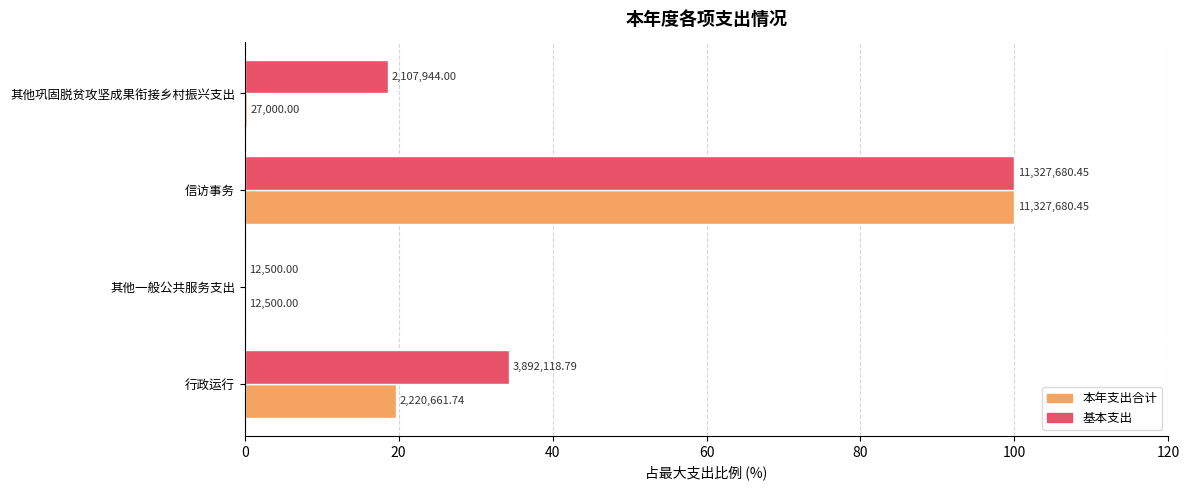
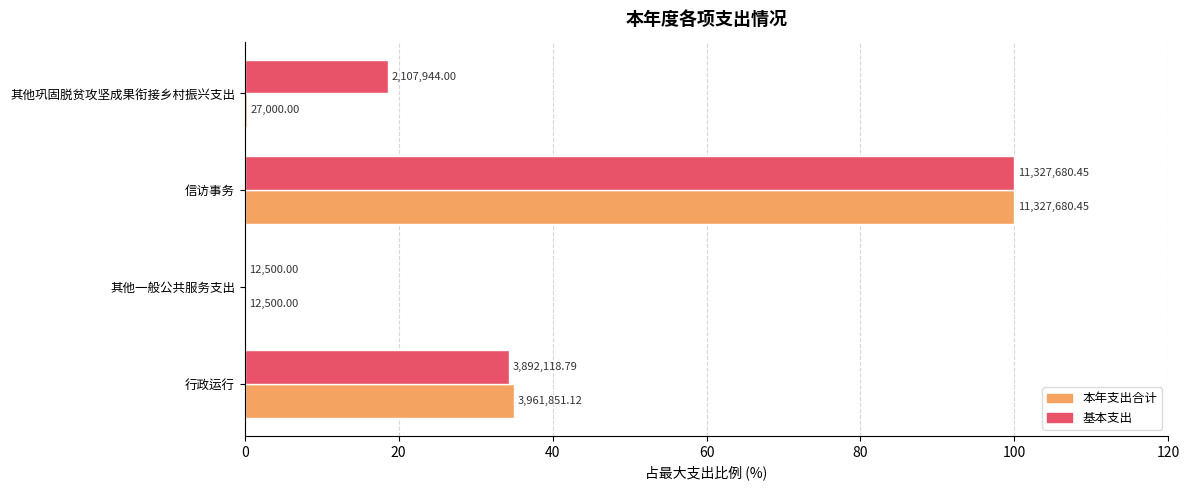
本年支出合计, 行政运行: 2,220,661.74 -> 3,961,851.12
